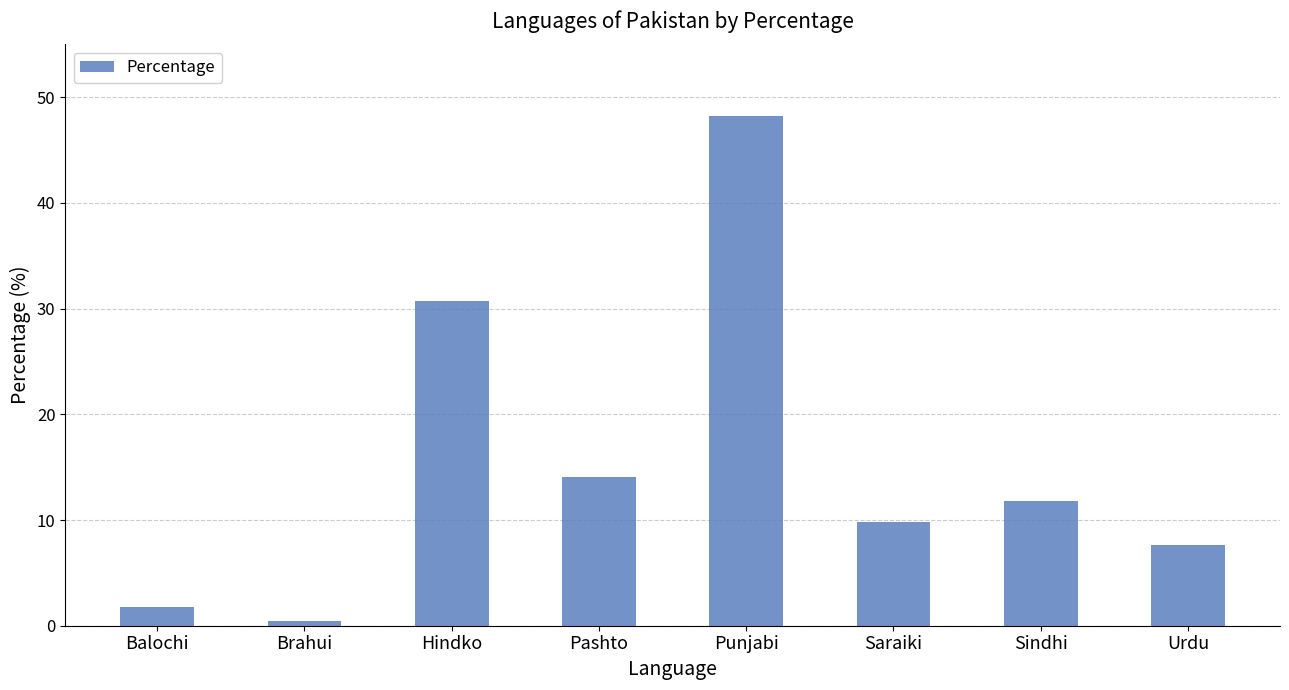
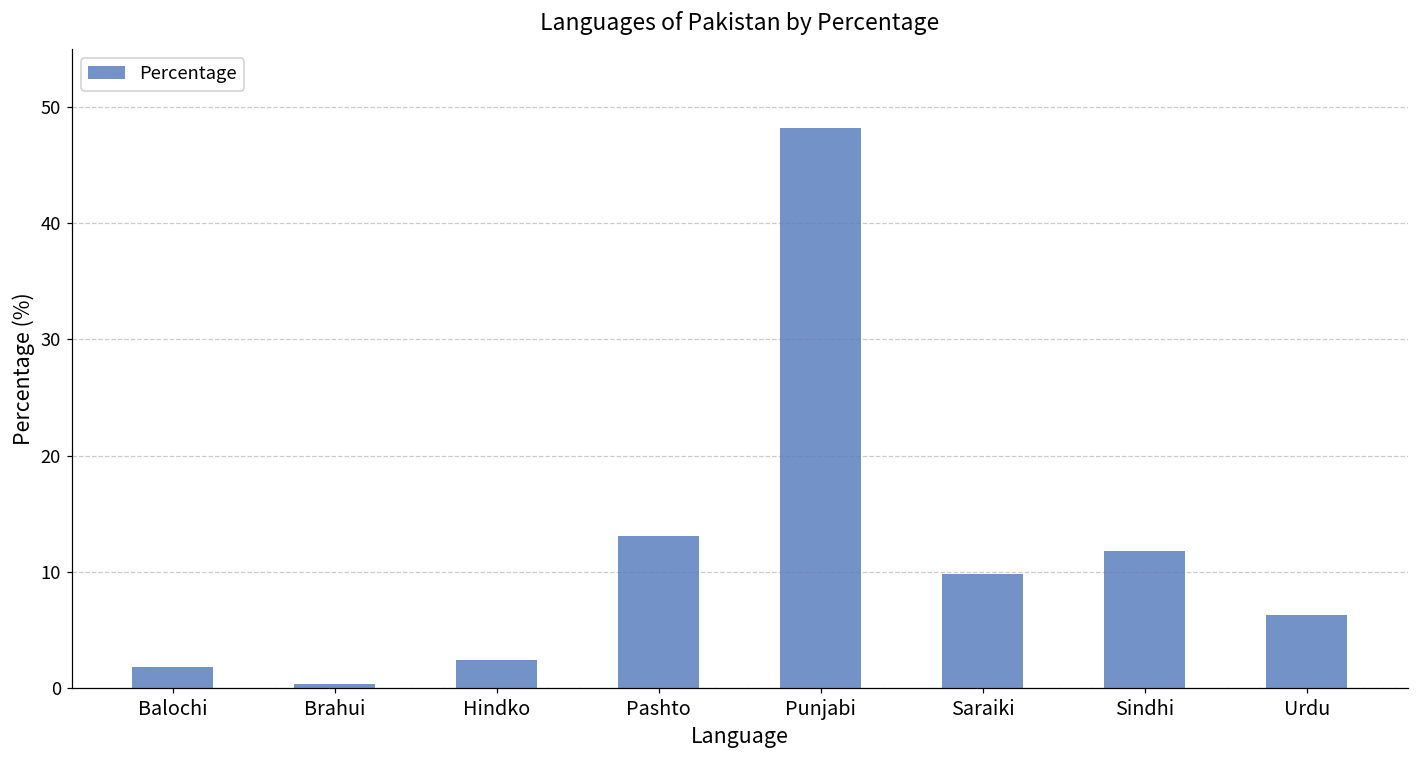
Hindko: 30.7 -> 2.4
Pashto: 14.1 -> 13.1
Urdu: 7.6 -> 6.3
